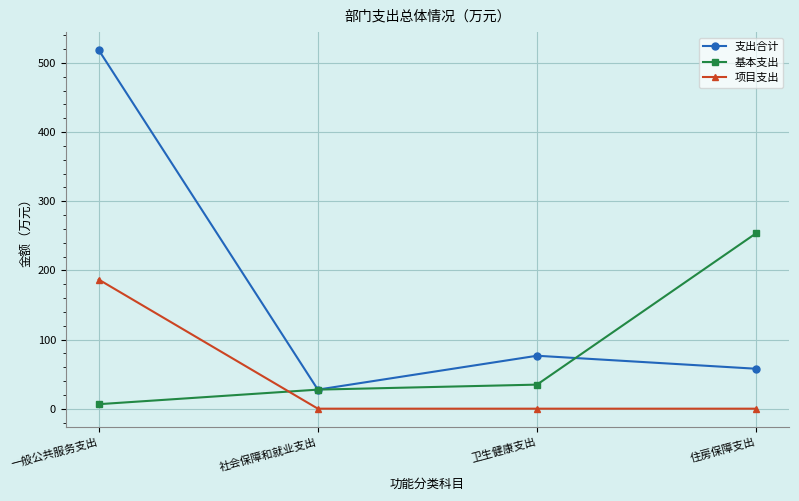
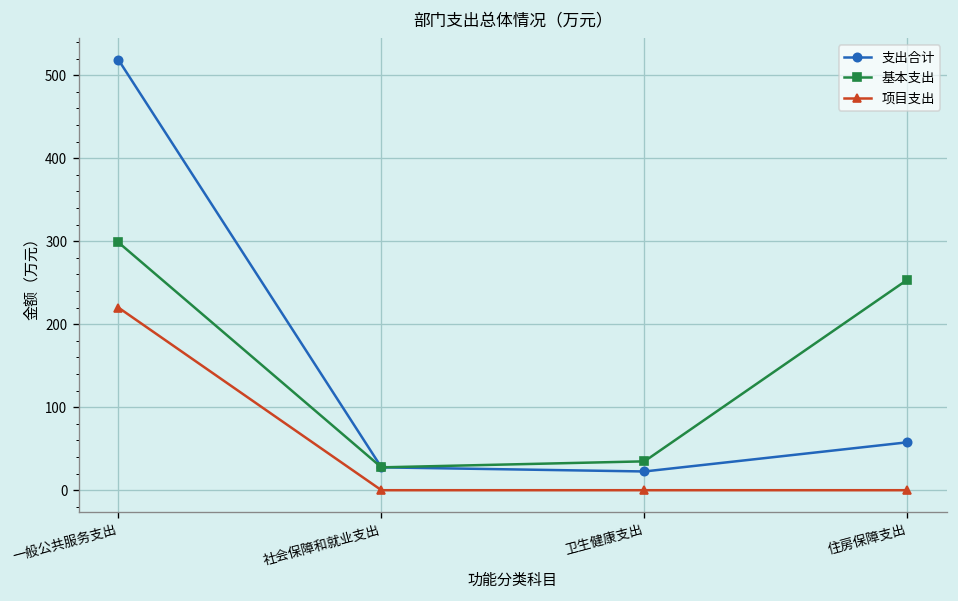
基本支出, 一般公共服务支出: 10 -> 300
项目支出, 一般公共服务支出: 190 -> 220
支出合计, 卫生健康支出: 80 -> 20
